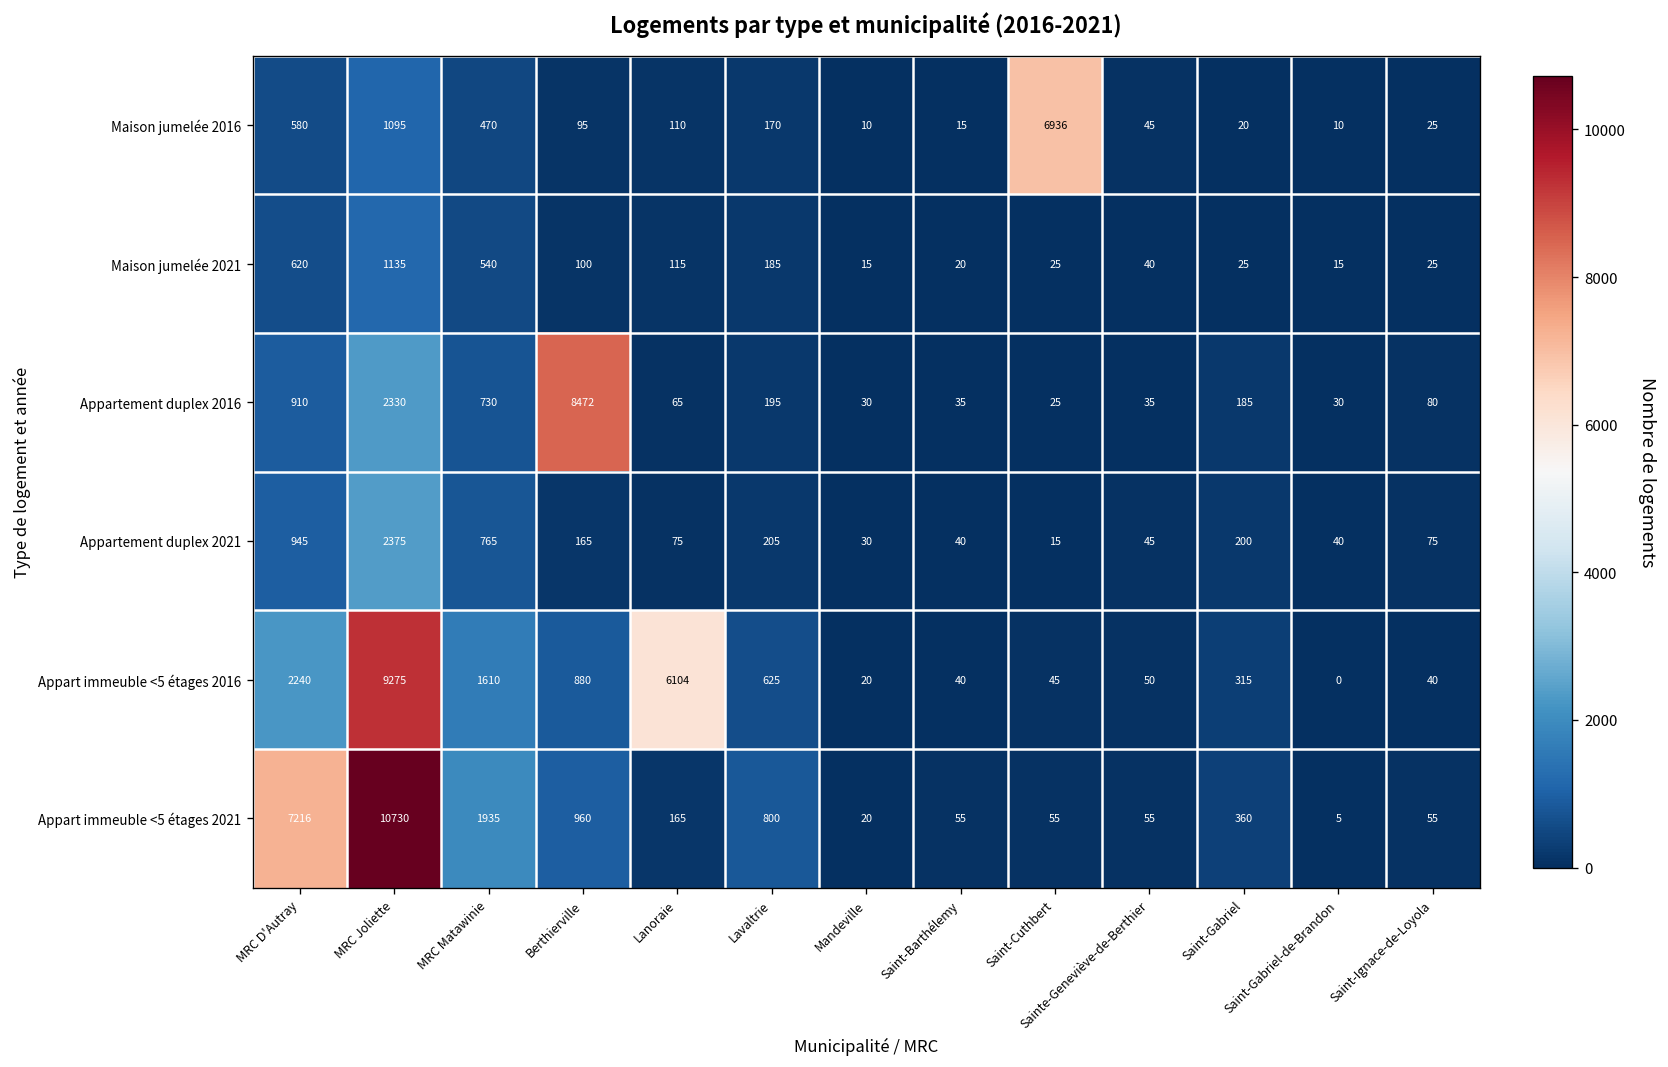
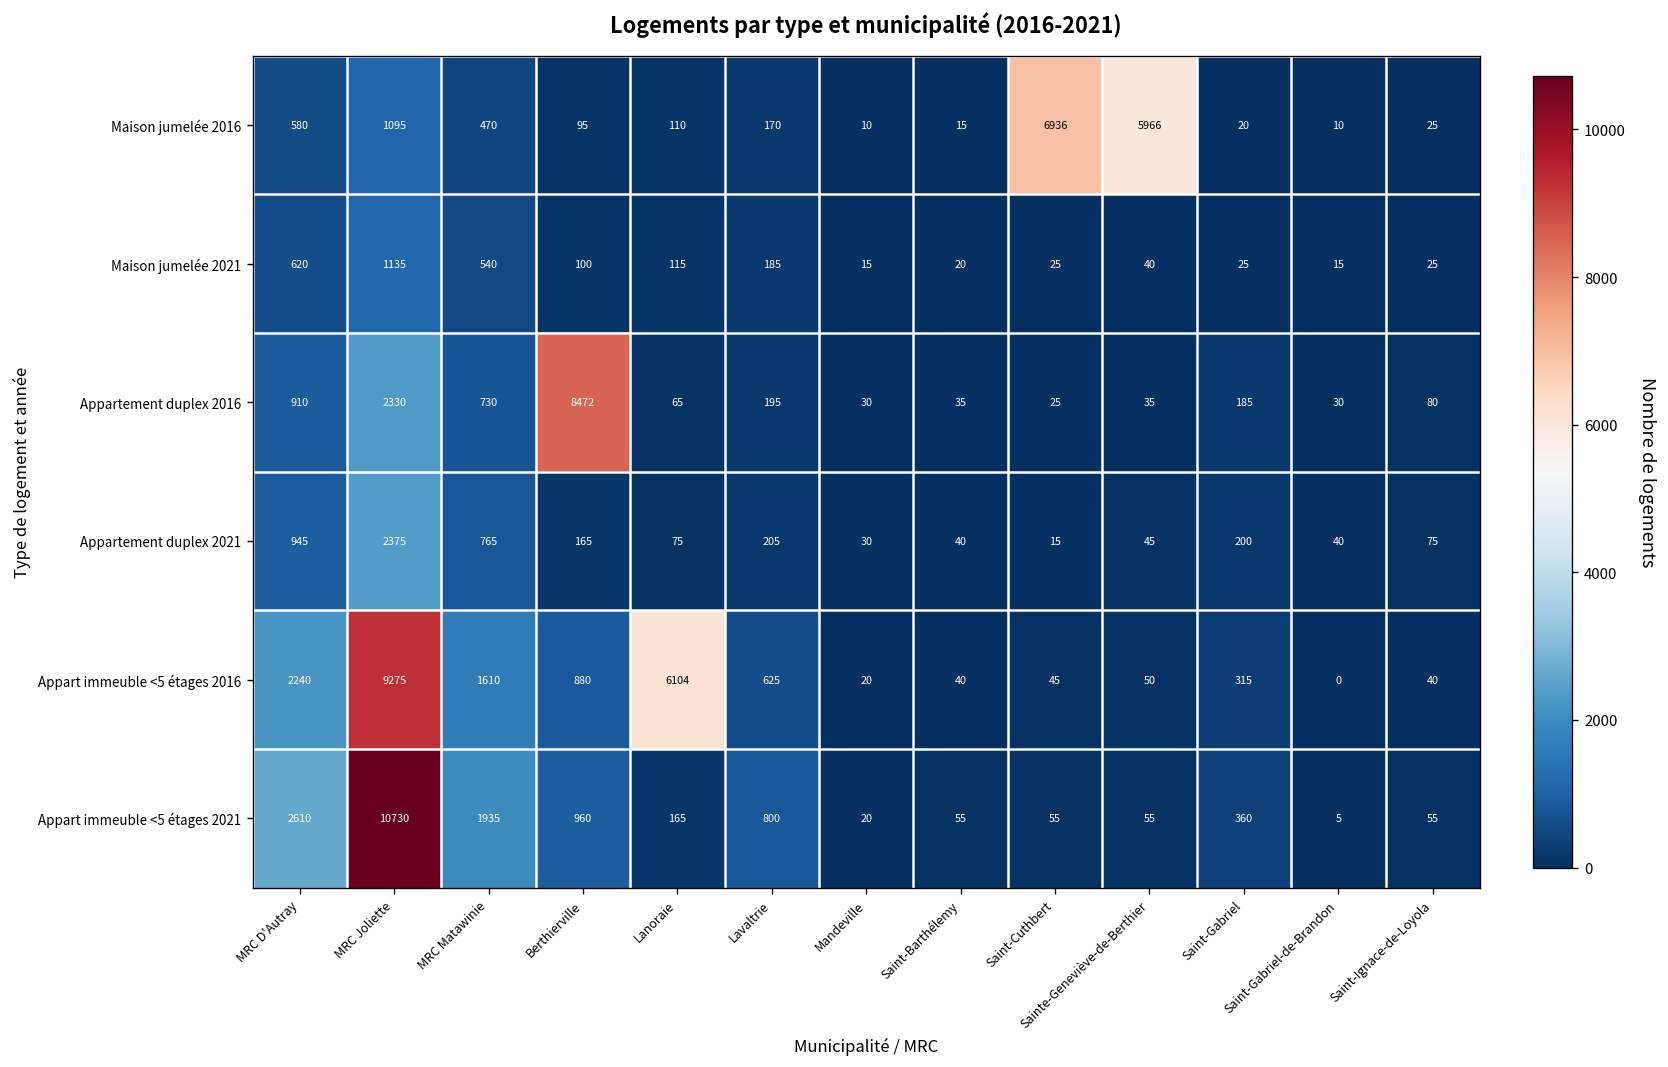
Maison jumelée 2016, Sainte-Geneviève-de-Berthier: 45 -> 5966
Appart immeuble <5 étages 2021, MRC D'Autray: 7216 -> 2610
